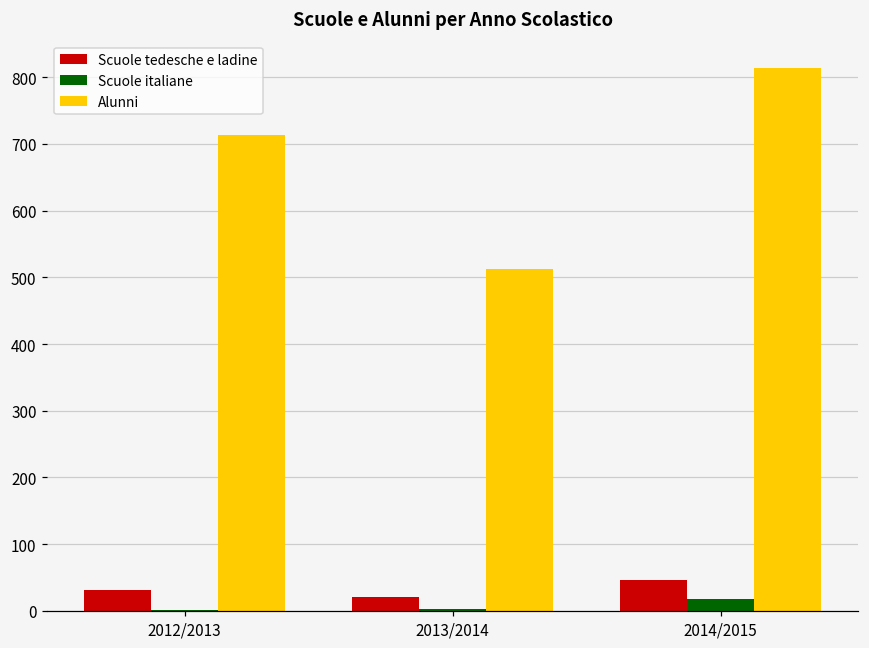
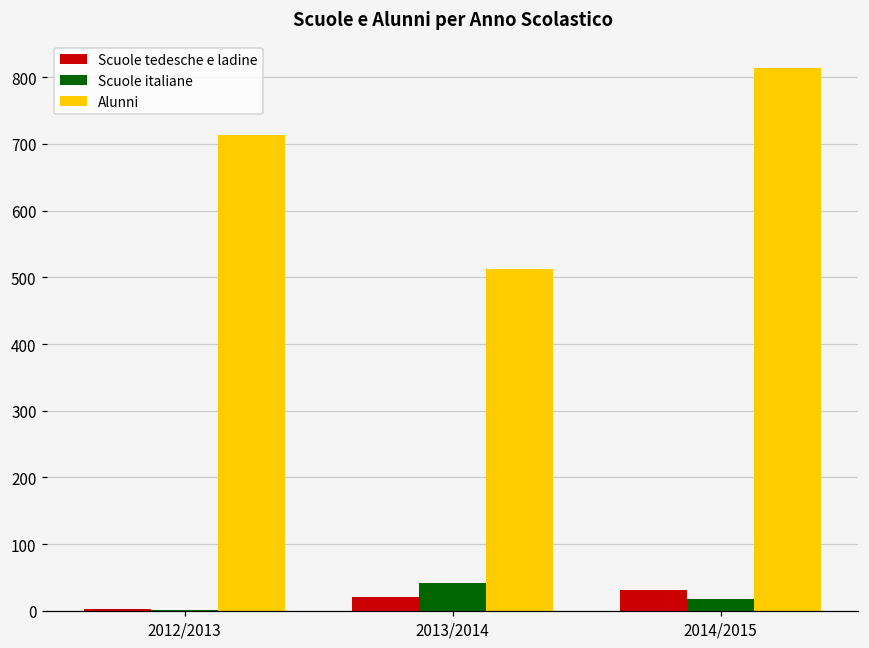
Scuole tedesche e ladine, 2012/2013: 30 -> 0
Scuole italiane, 2013/2014: 0 -> 40
Scuole tedesche e ladine, 2014/2015: 50 -> 30
